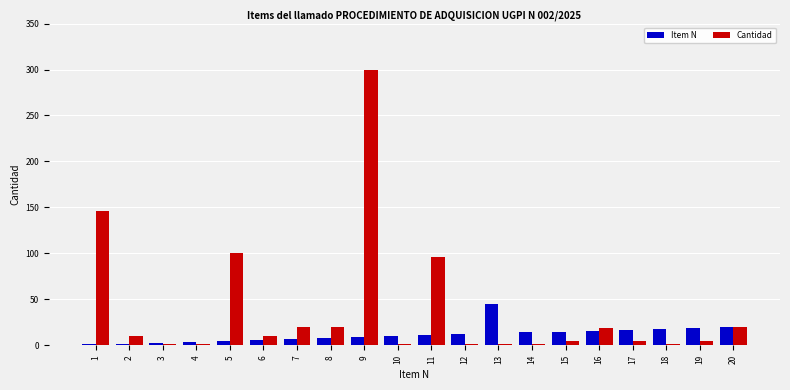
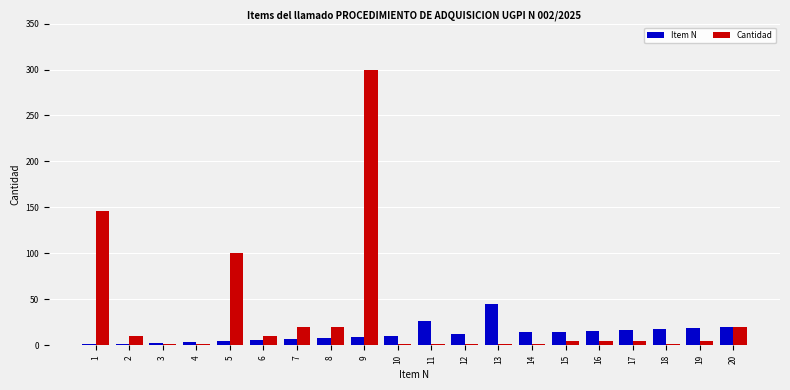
Item N, 11: 10 -> 30
Cantidad, 11: 100 -> 0
Cantidad, 16: 20 -> 10
